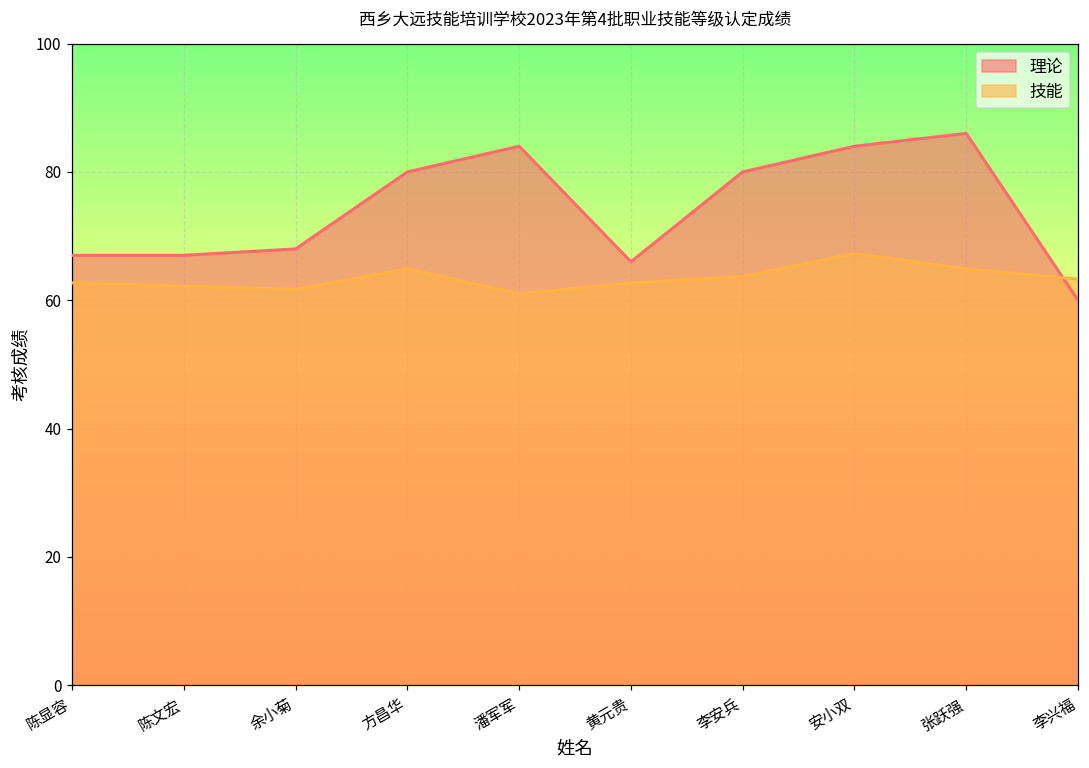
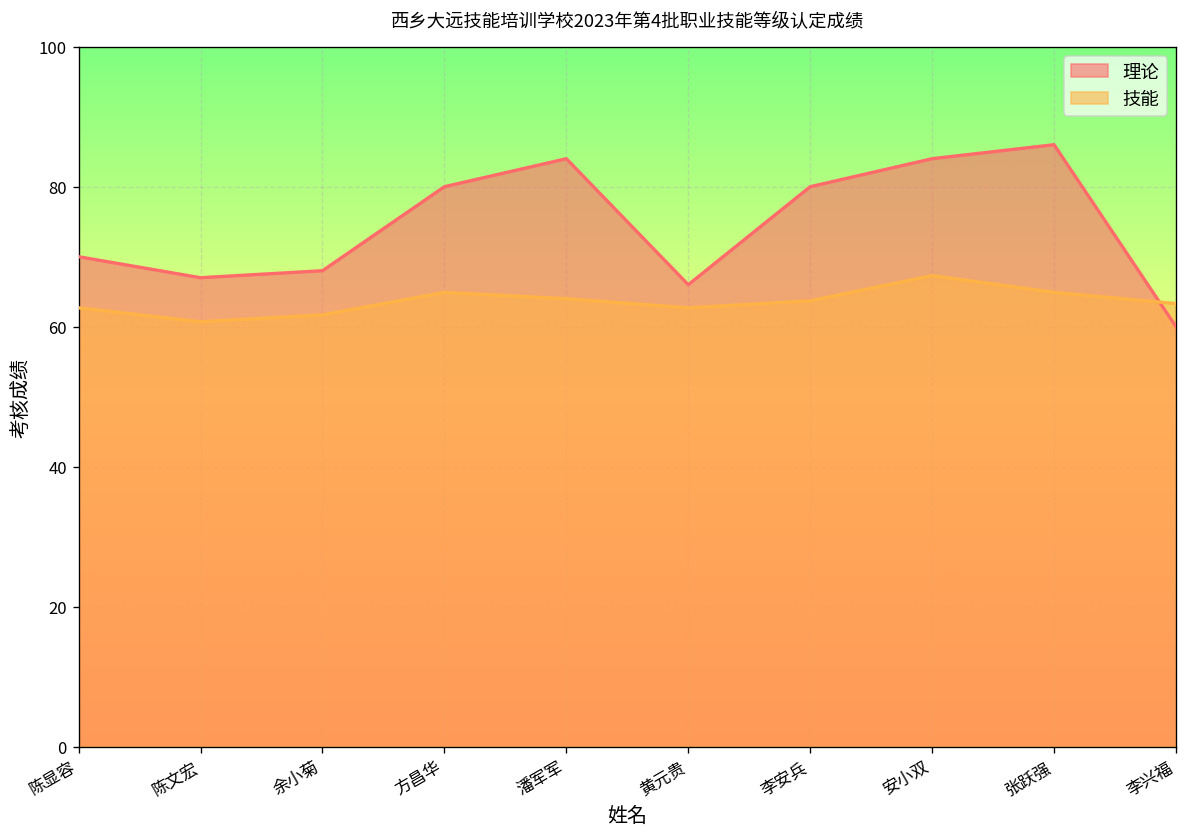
理论, 陈显容: 67 -> 70
技能, 陈文宏: 62 -> 61
技能, 潘军军: 61 -> 64
